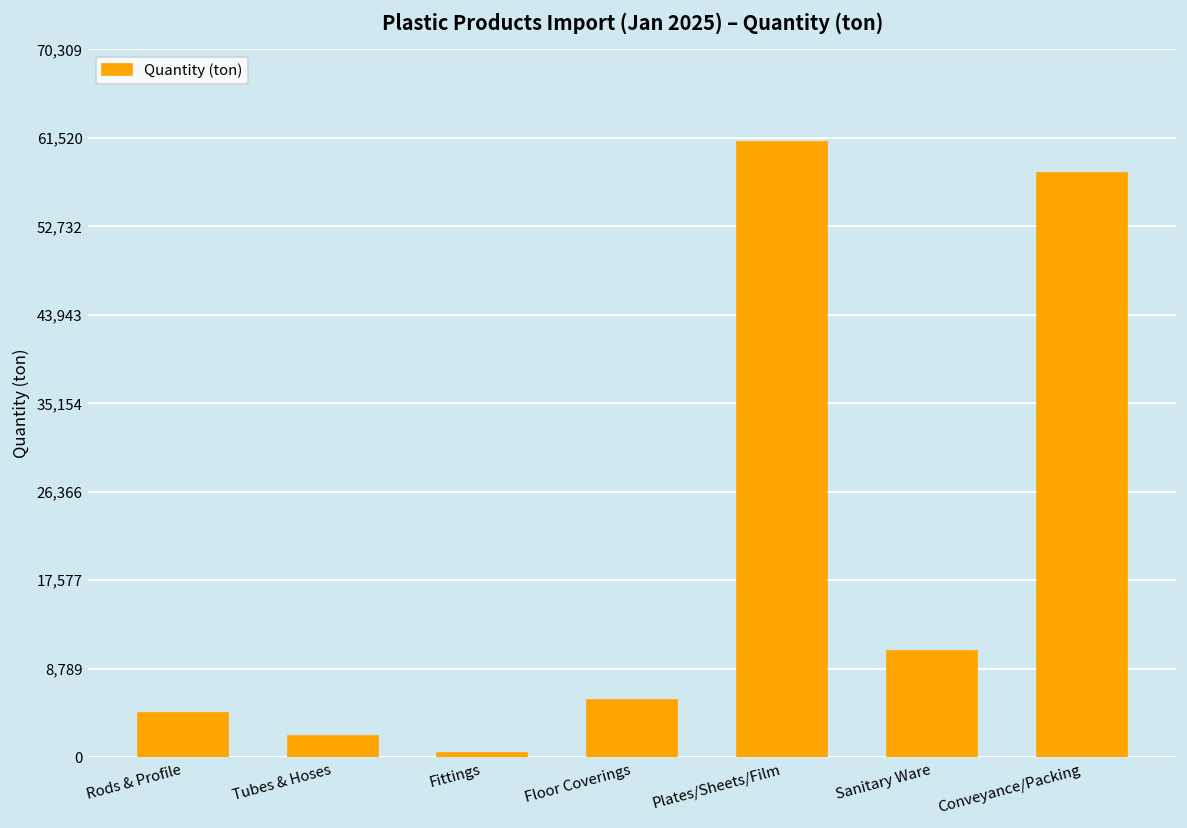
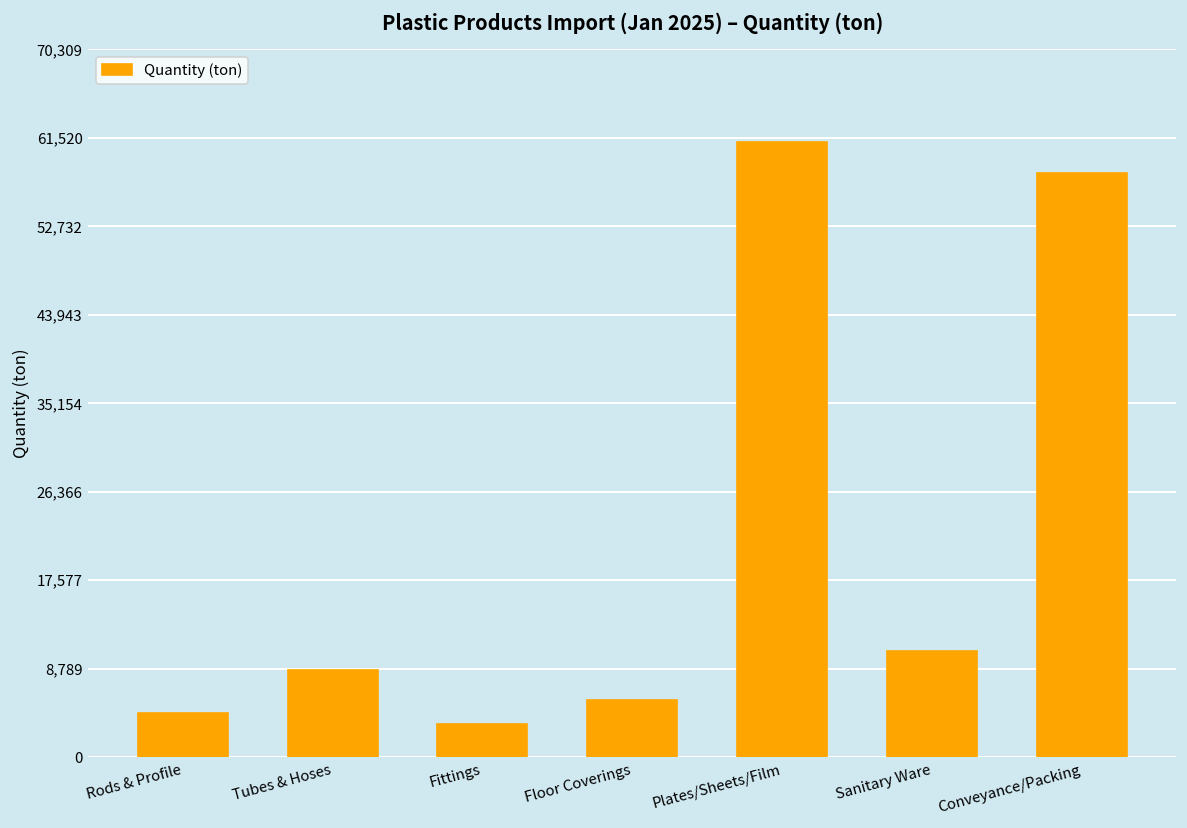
Tubes & Hoses: 2,000 -> 9,000
Fittings: 0 -> 3,000
